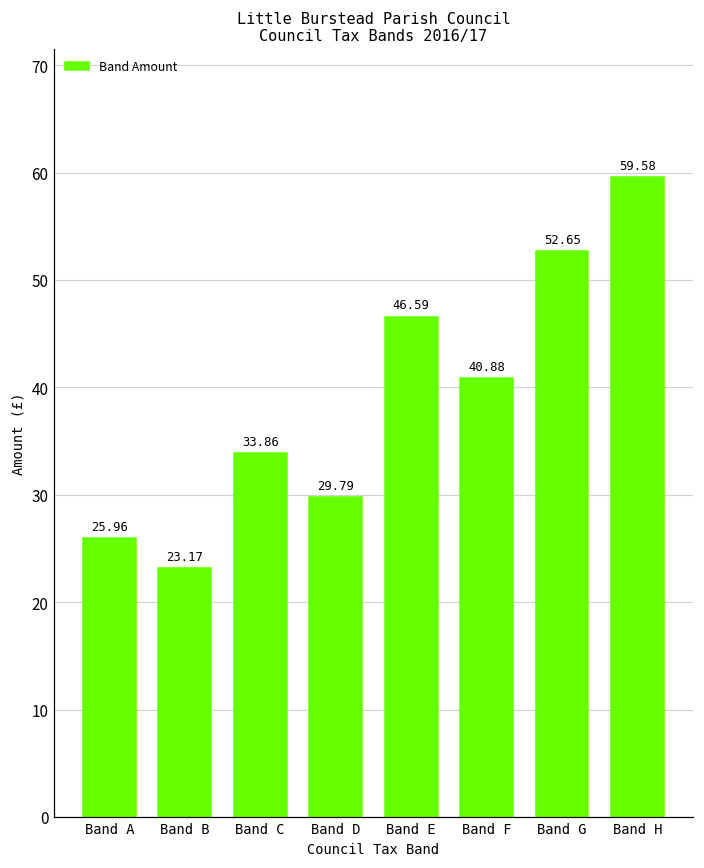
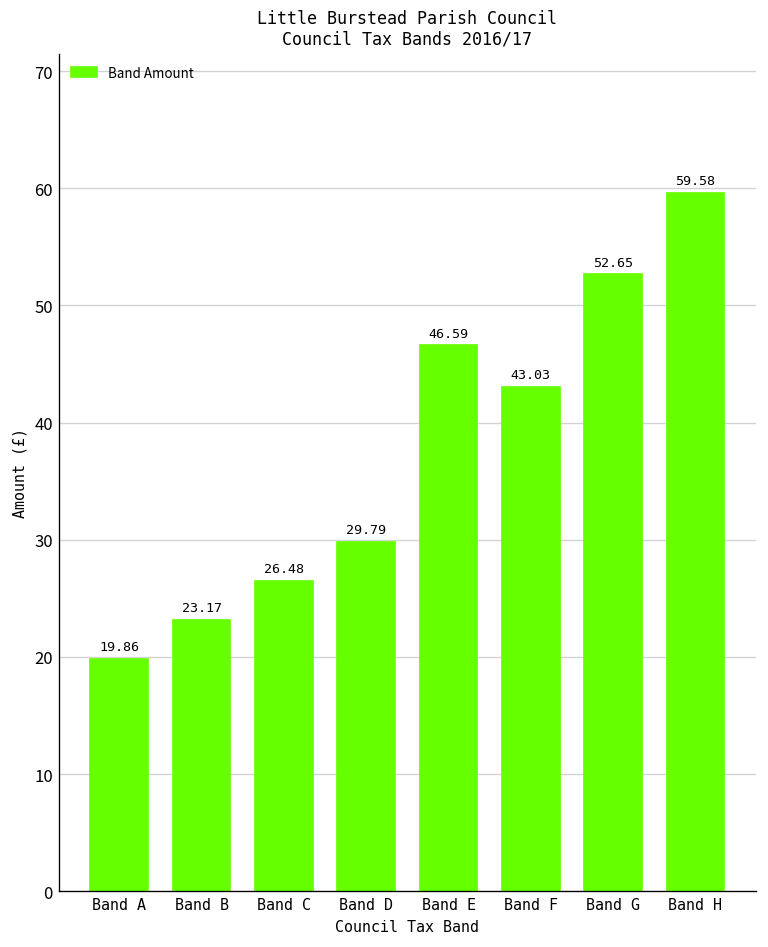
Band A: 25.96 -> 19.86
Band C: 33.86 -> 26.48
Band F: 40.88 -> 43.03
